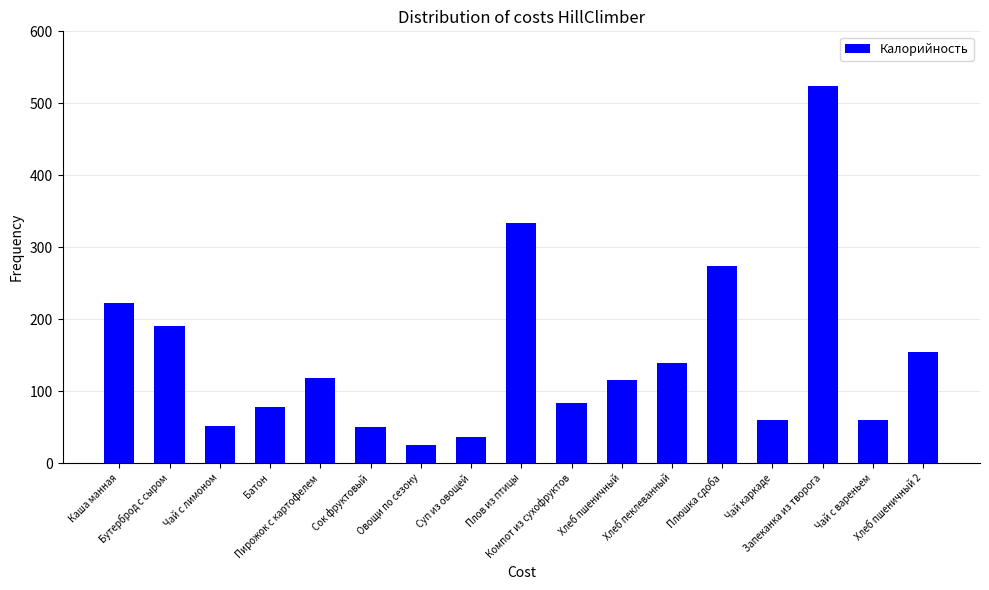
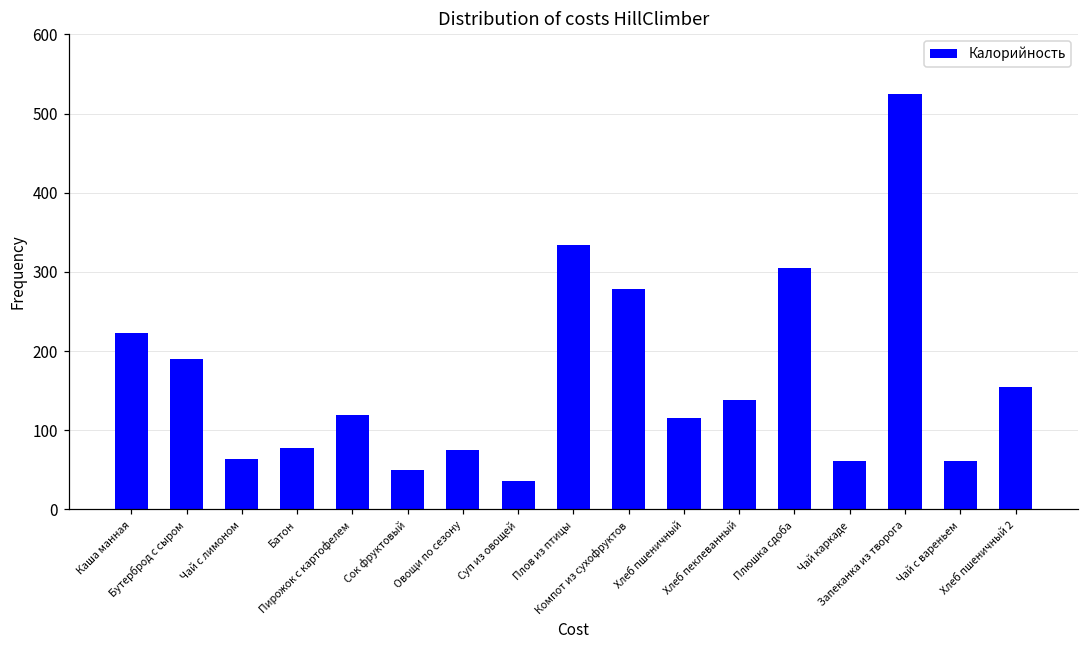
Чай с лимоном: 50 -> 60
Овощи по сезону: 30 -> 80
Компот из сухофруктов: 80 -> 280
Плюшка сдоба: 270 -> 310
